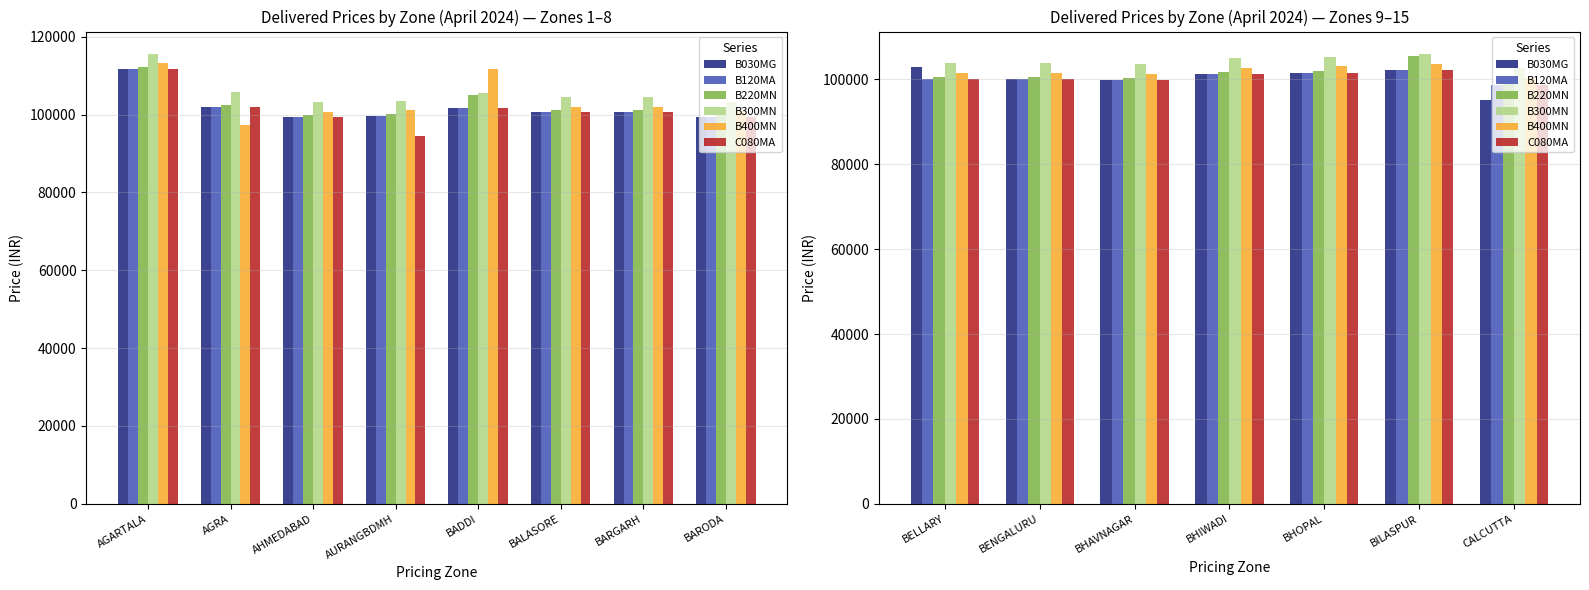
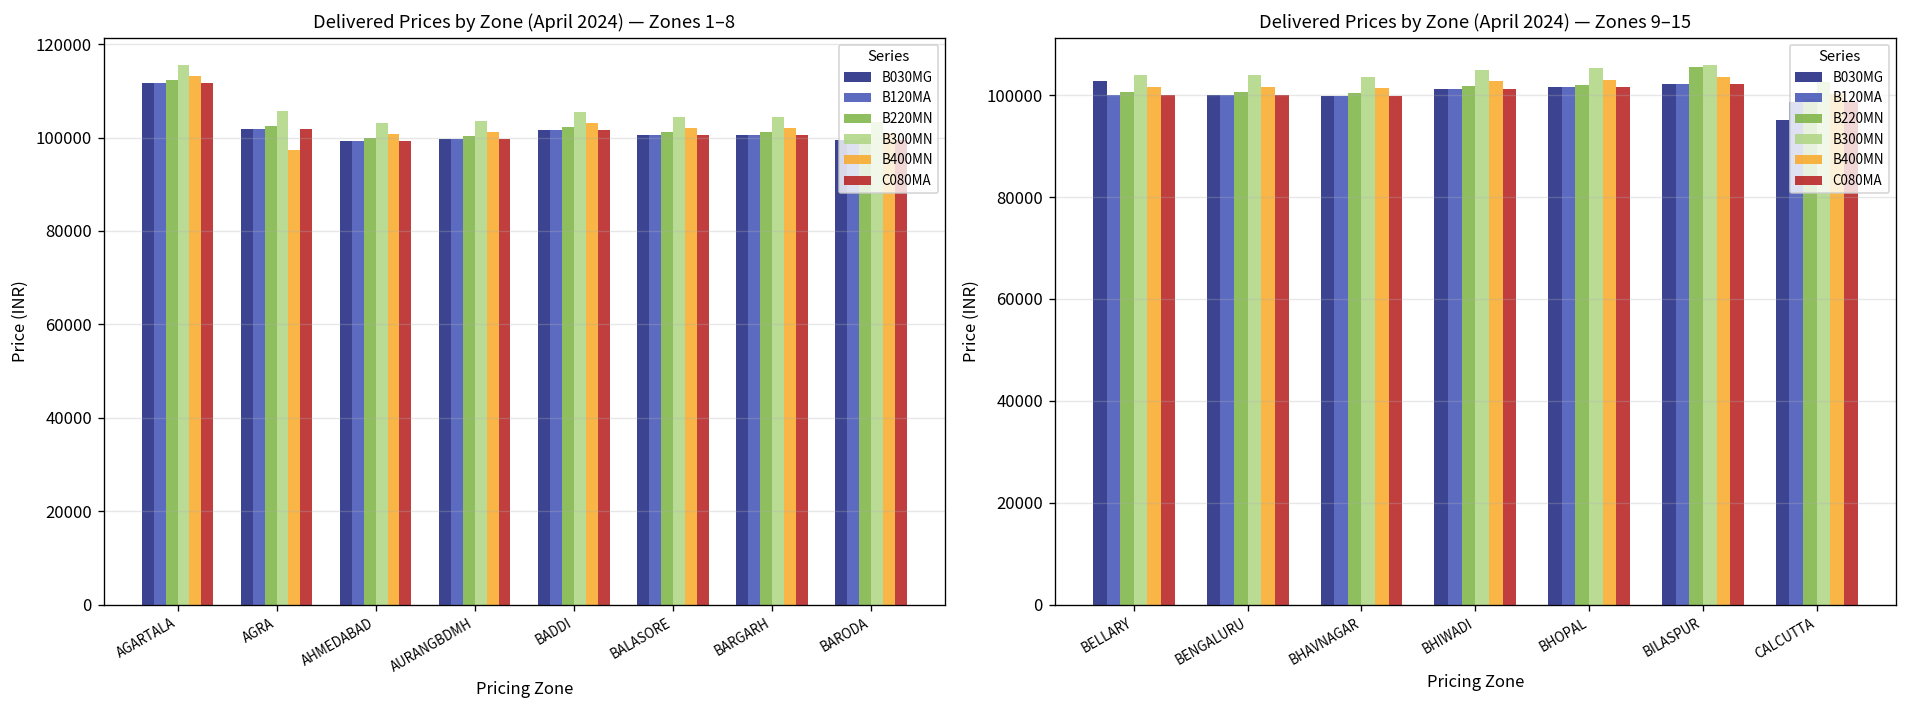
Delivered Prices by Zone (April 2024) — Zones 1–8, C080MA, AURANGBDMH: 95000 -> 100000
Delivered Prices by Zone (April 2024) — Zones 1–8, B220MN, BADDI: 105000 -> 102000
Delivered Prices by Zone (April 2024) — Zones 1–8, B400MN, BADDI: 112000 -> 103000
